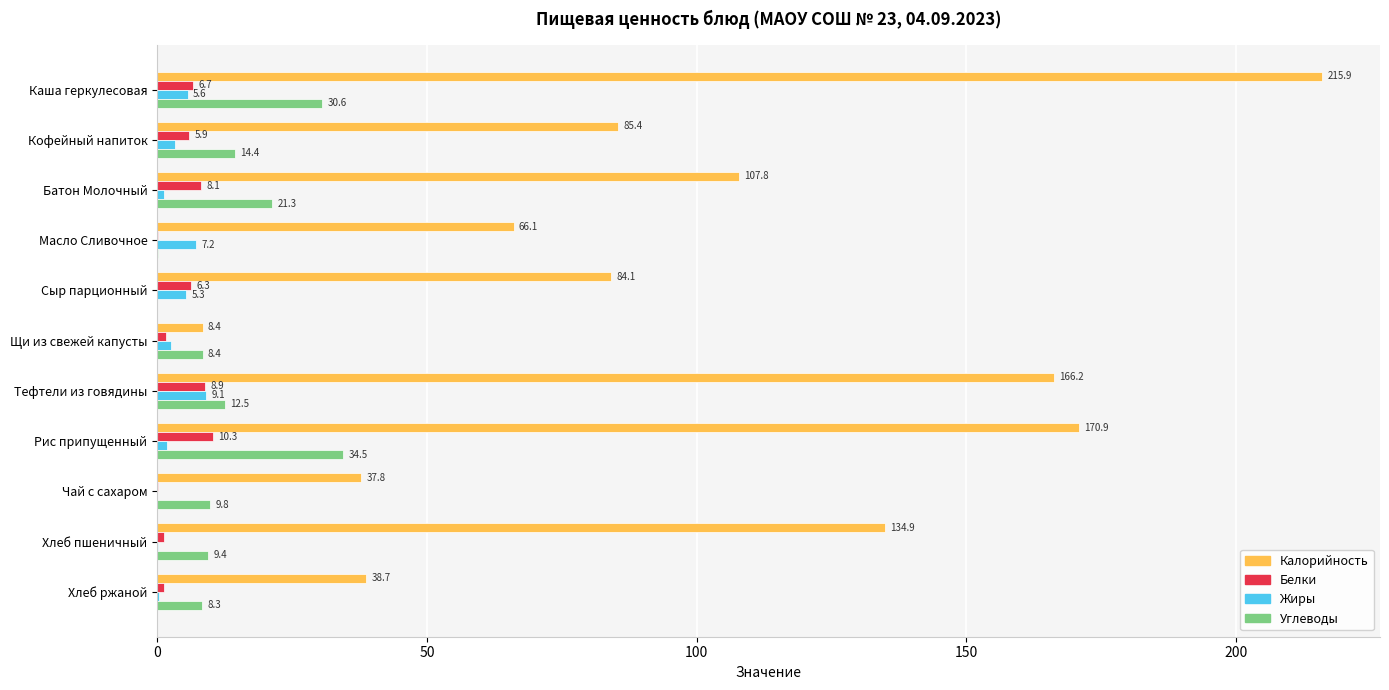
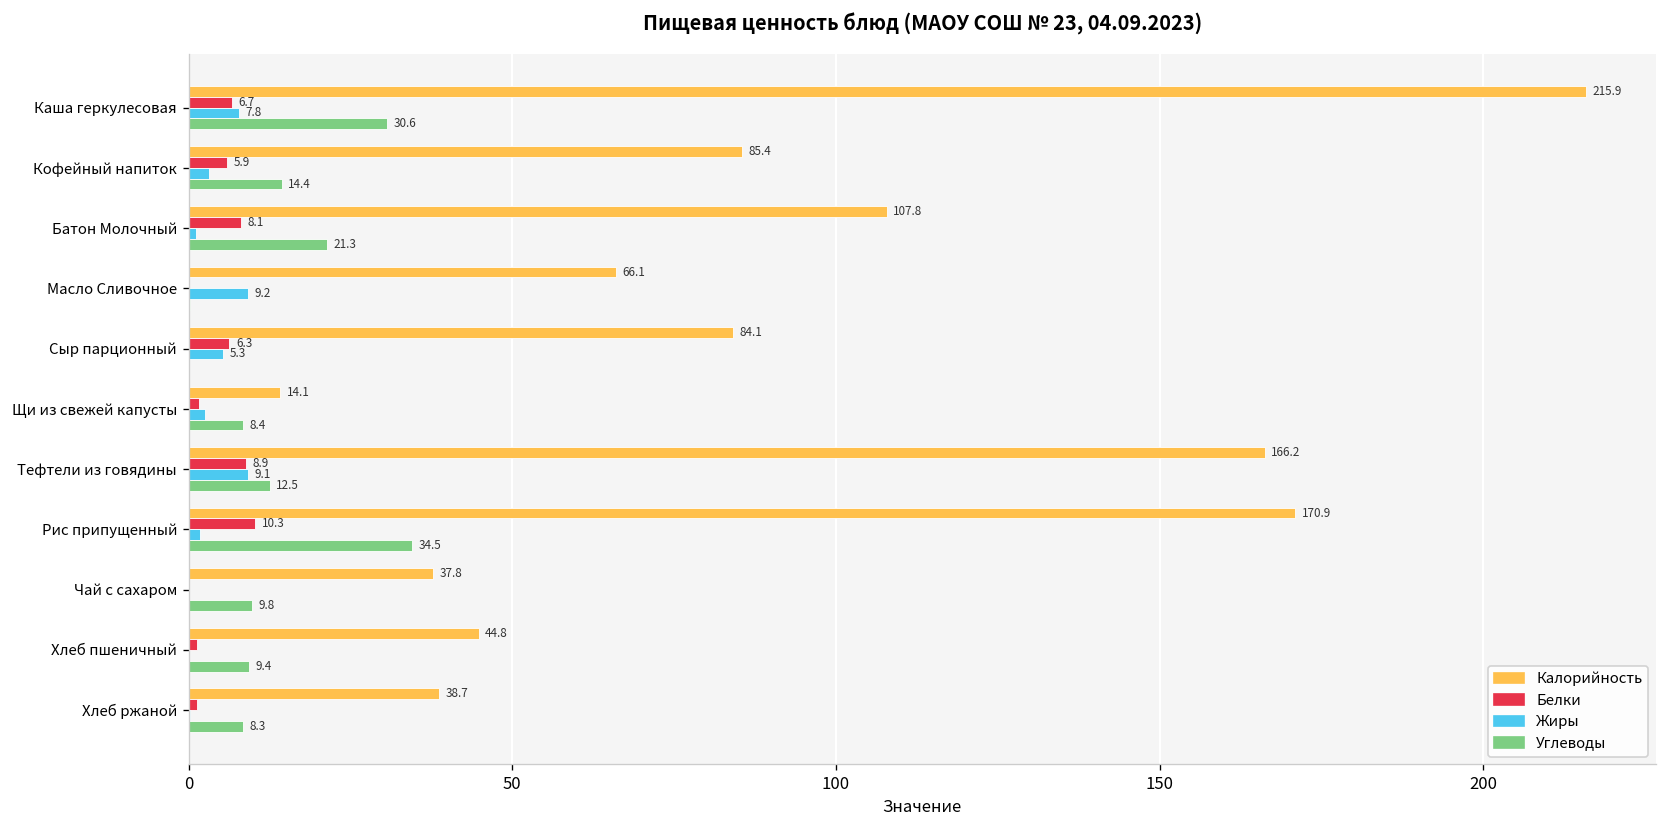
Жиры, Каша геркулесовая: 5.6 -> 7.8
Жиры, Масло Сливочное: 7.2 -> 9.2
Калорийность, Щи из свежей капусты: 8.4 -> 14.1
Калорийность, Хлеб пшеничный: 134.9 -> 44.8
